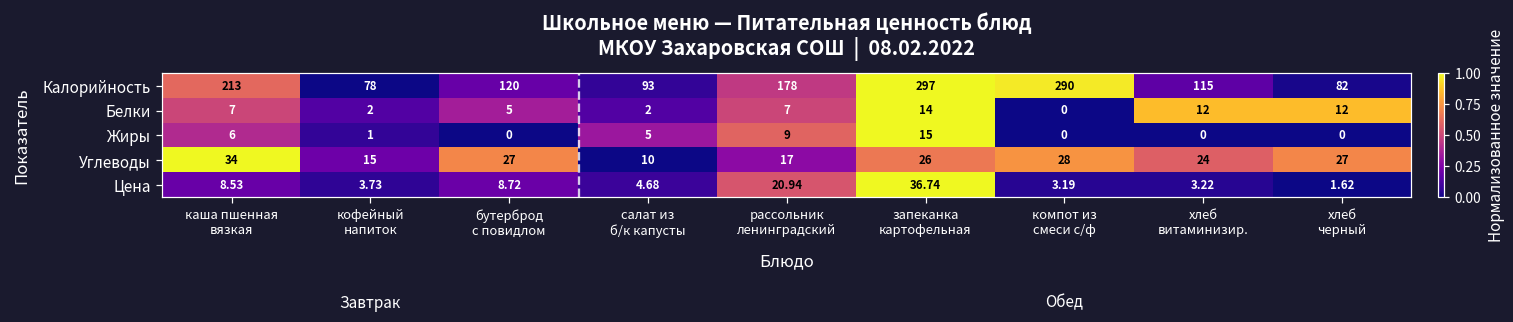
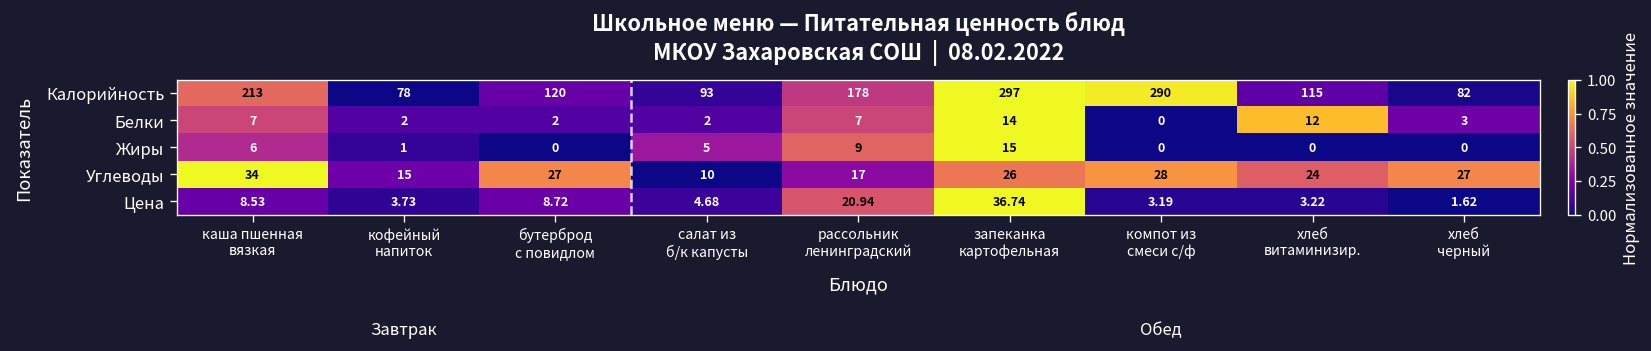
Белки, бутерброд с повидлом: 5 -> 2
Белки, хлеб черный: 12 -> 3
